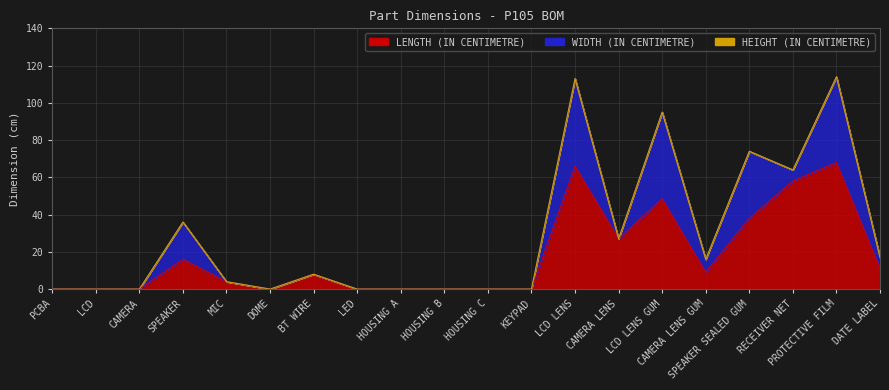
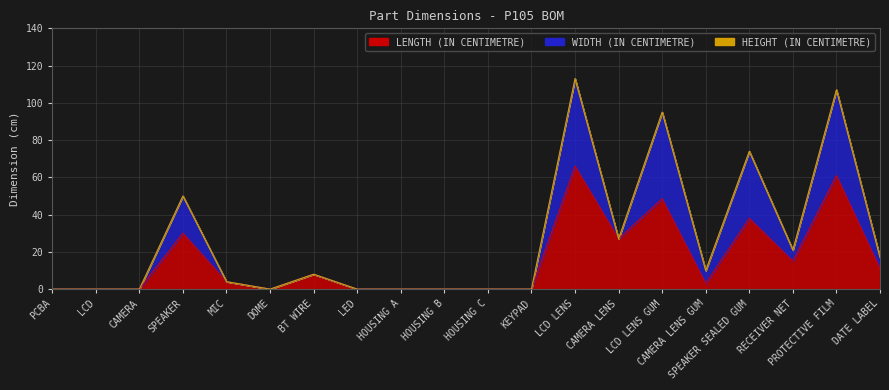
LENGTH (IN CENTIMETRE), SPEAKER: 16 -> 30
LENGTH (IN CENTIMETRE), CAMERA LENS GUM: 9 -> 3
LENGTH (IN CENTIMETRE), RECEIVER NET: 58 -> 15
LENGTH (IN CENTIMETRE), PROTECTIVE FILM: 68 -> 61
